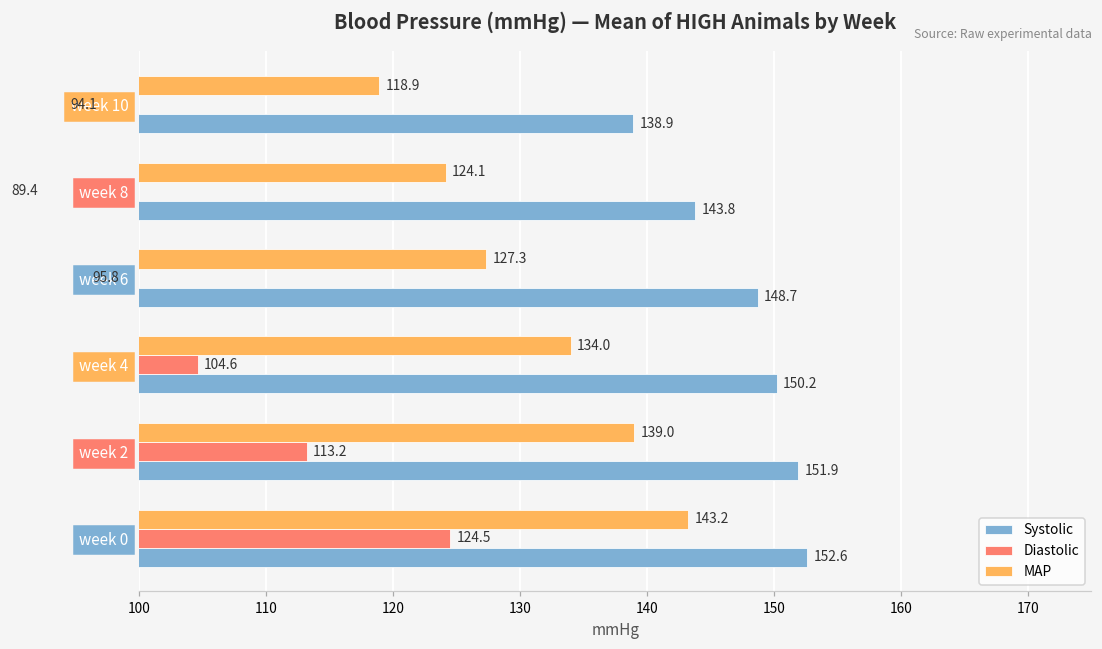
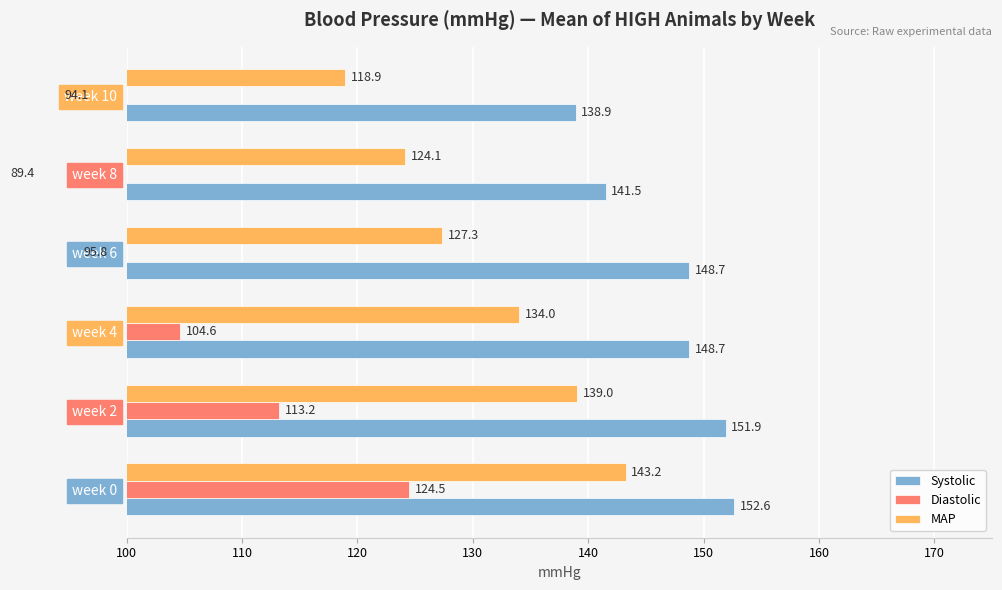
Systolic, week 8: 143.8 -> 141.5
Systolic, week 4: 150.2 -> 148.7
